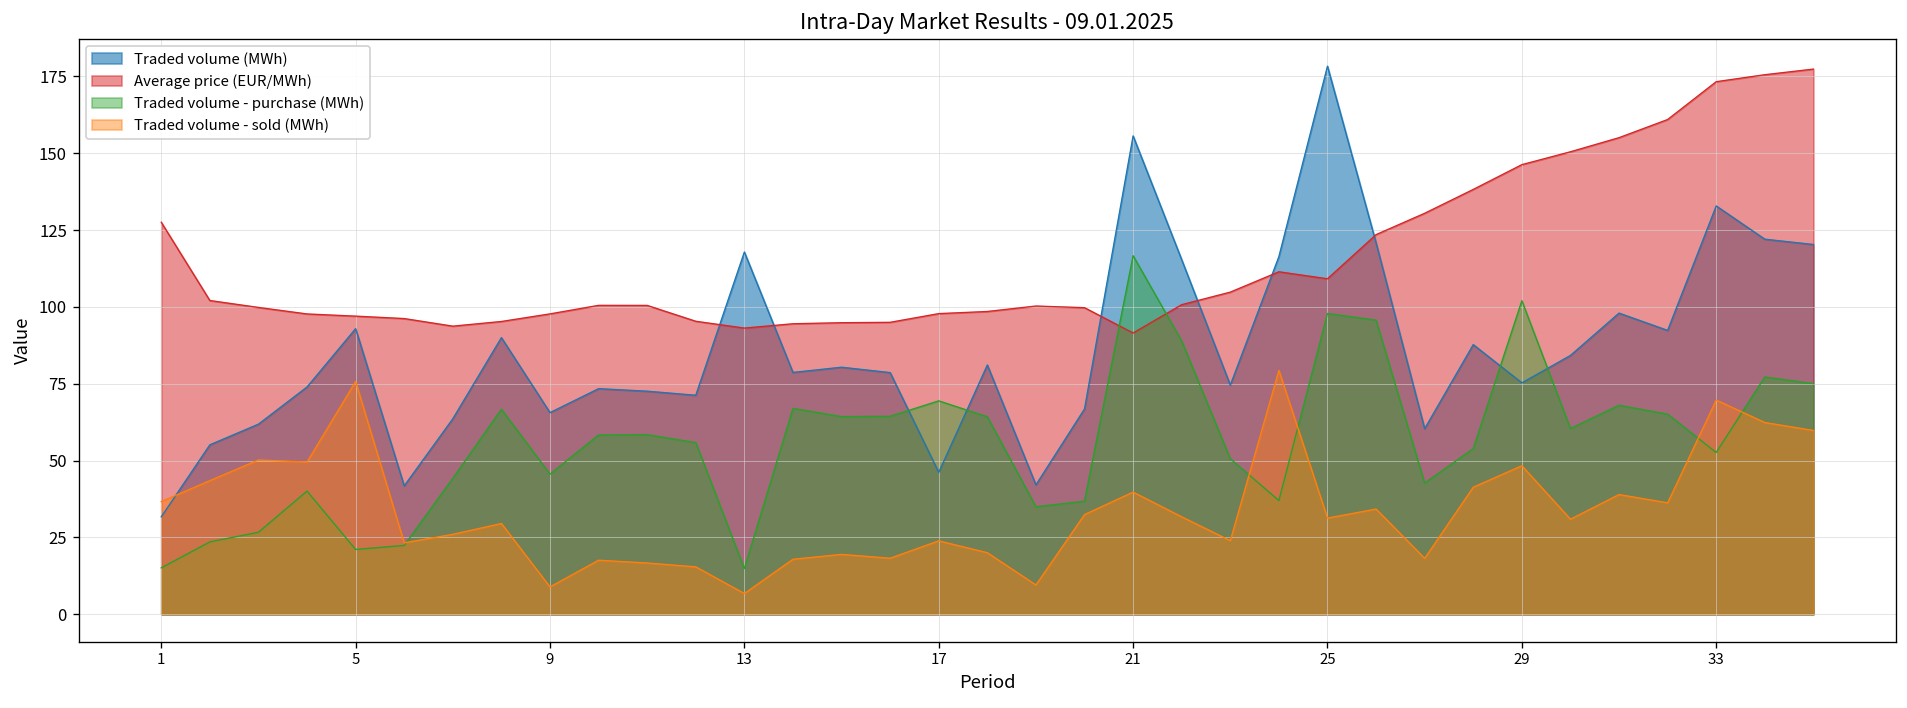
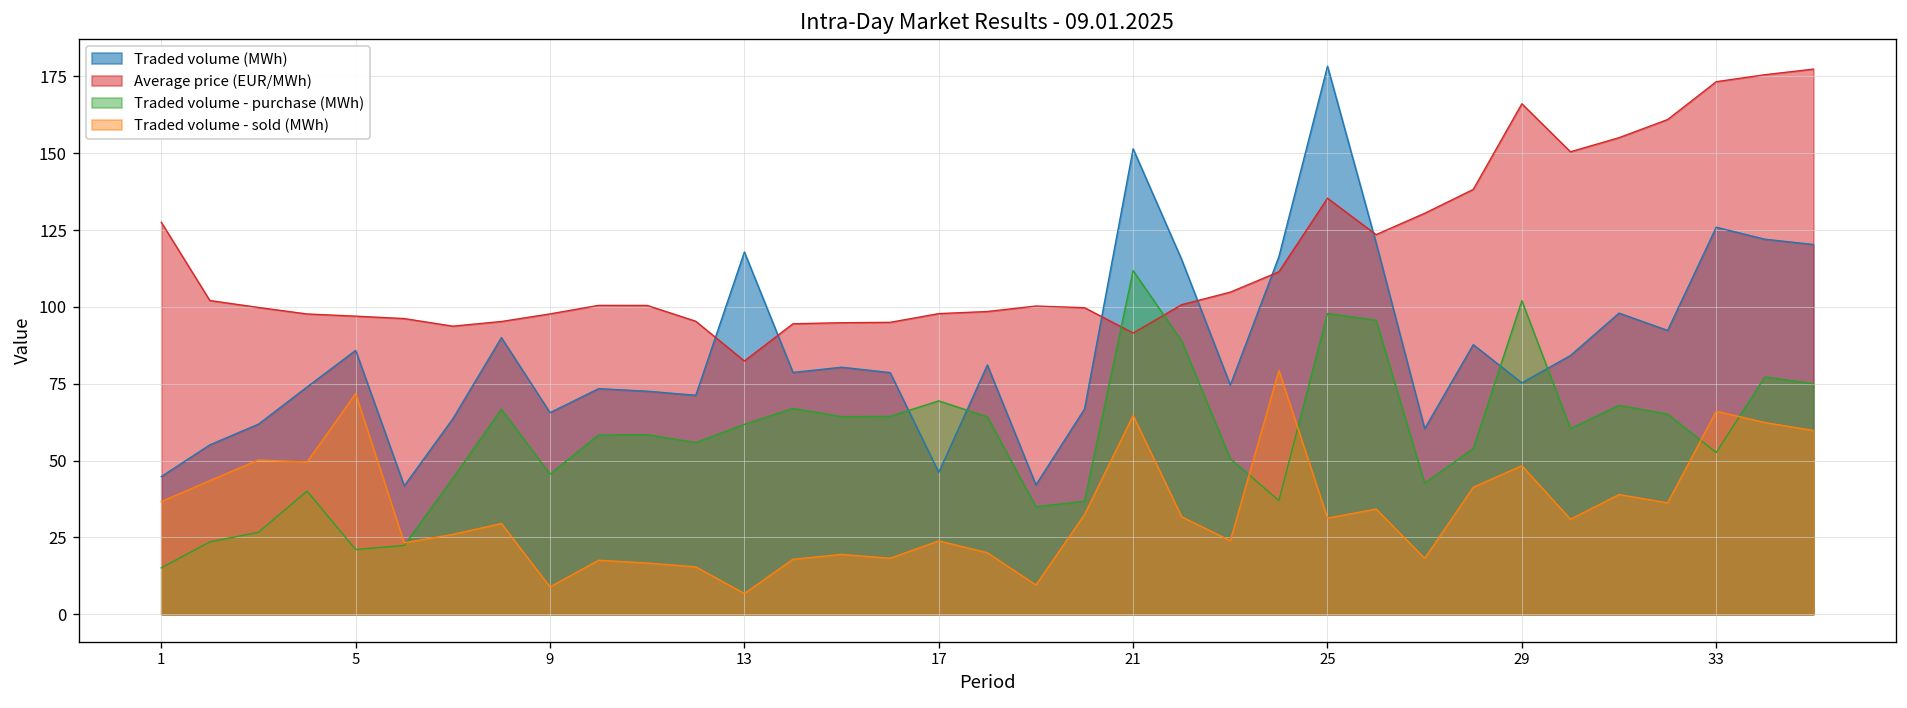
Traded volume (MWh), 1: 32 -> 45
Traded volume (MWh), 5: 93 -> 86
Traded volume - sold (MWh), 5: 76 -> 72
Average price (EUR/MWh), 13: 93 -> 82
Traded volume - purchase (MWh), 13: 15 -> 62
Traded volume (MWh), 21: 156 -> 151
Traded volume - purchase (MWh), 21: 117 -> 112
Traded volume - sold (MWh), 21: 40 -> 65
Average price (EUR/MWh), 25: 109 -> 135
Average price (EUR/MWh), 29: 146 -> 166
Traded volume (MWh), 33: 133 -> 126
Traded volume - sold (MWh), 33: 70 -> 66
